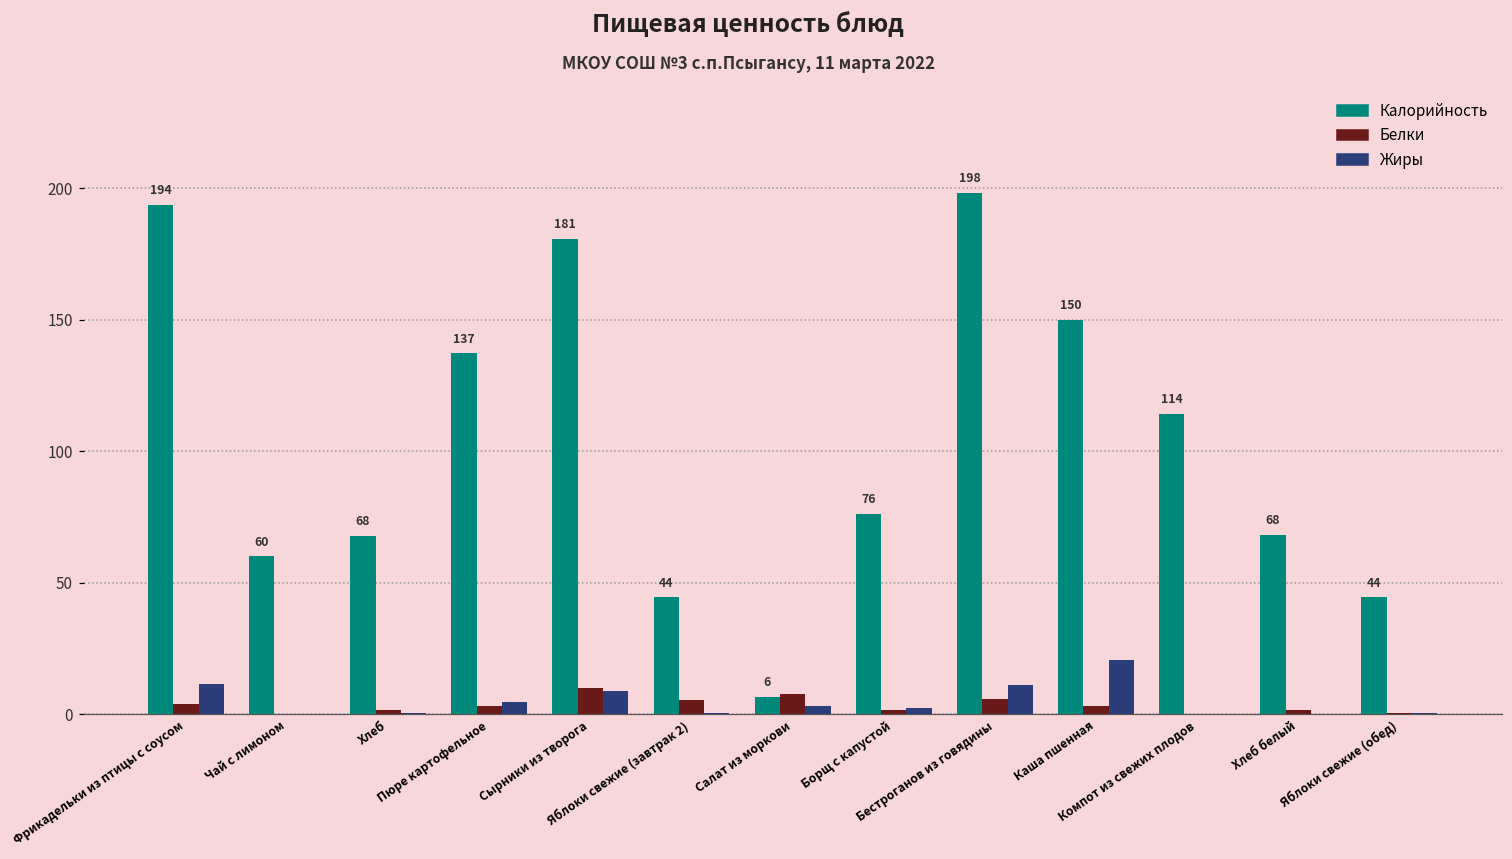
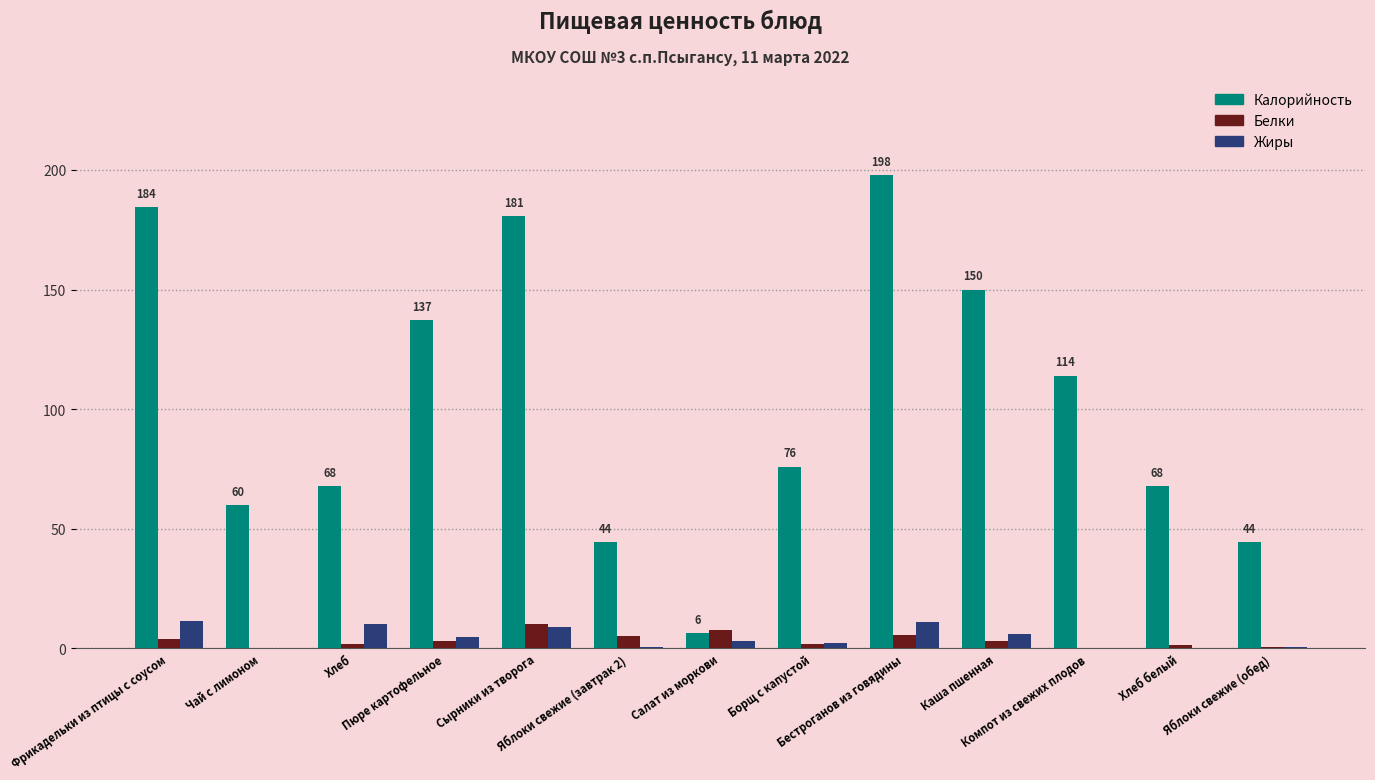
Калорийность, Фрикадельки из птицы с соусом: 194 -> 184
Жиры, Хлеб: 0 -> 10
Жиры, Каша пшенная: 21 -> 6
